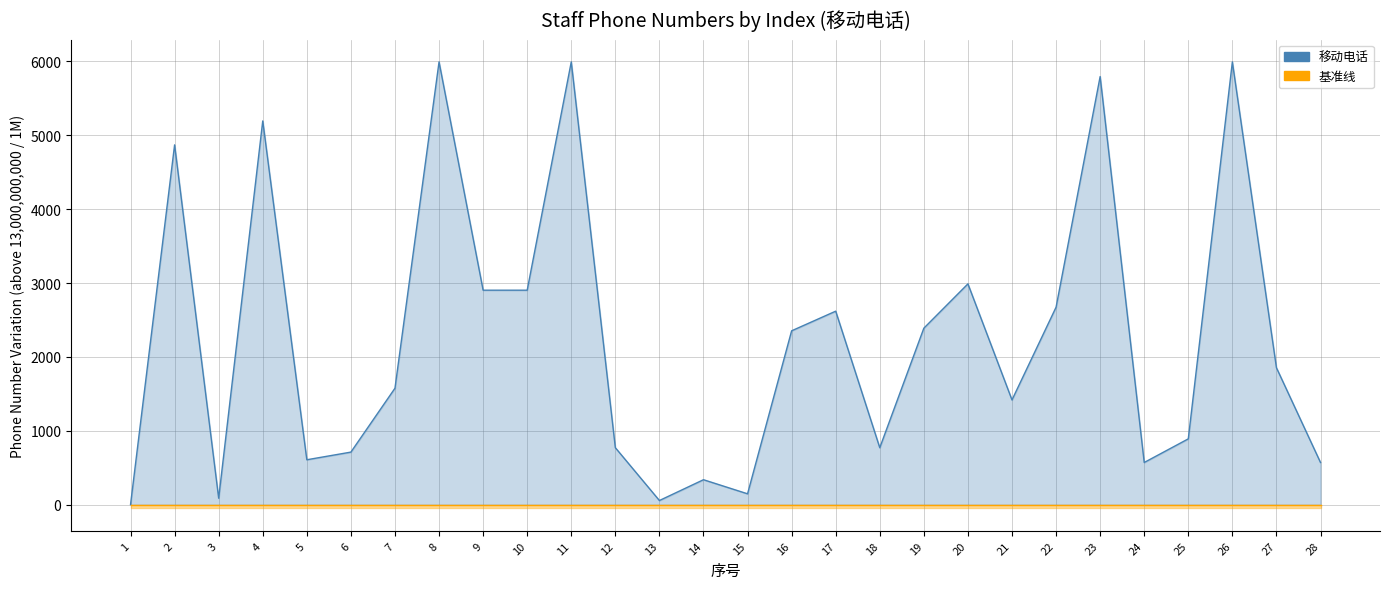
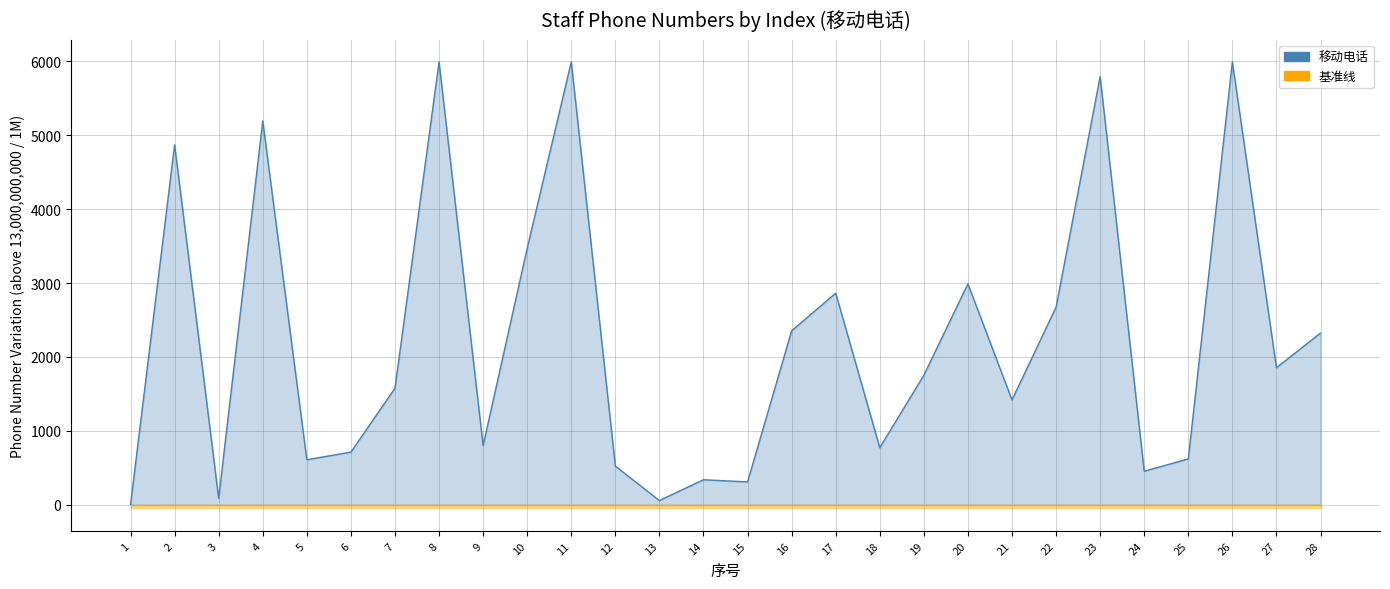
移动电话, 9: 2900 -> 800
移动电话, 10: 2900 -> 3500
移动电话, 12: 800 -> 500
移动电话, 15: 100 -> 300
移动电话, 17: 2600 -> 2900
移动电话, 19: 2400 -> 1800
移动电话, 24: 600 -> 500
移动电话, 25: 900 -> 600
移动电话, 28: 600 -> 2300
